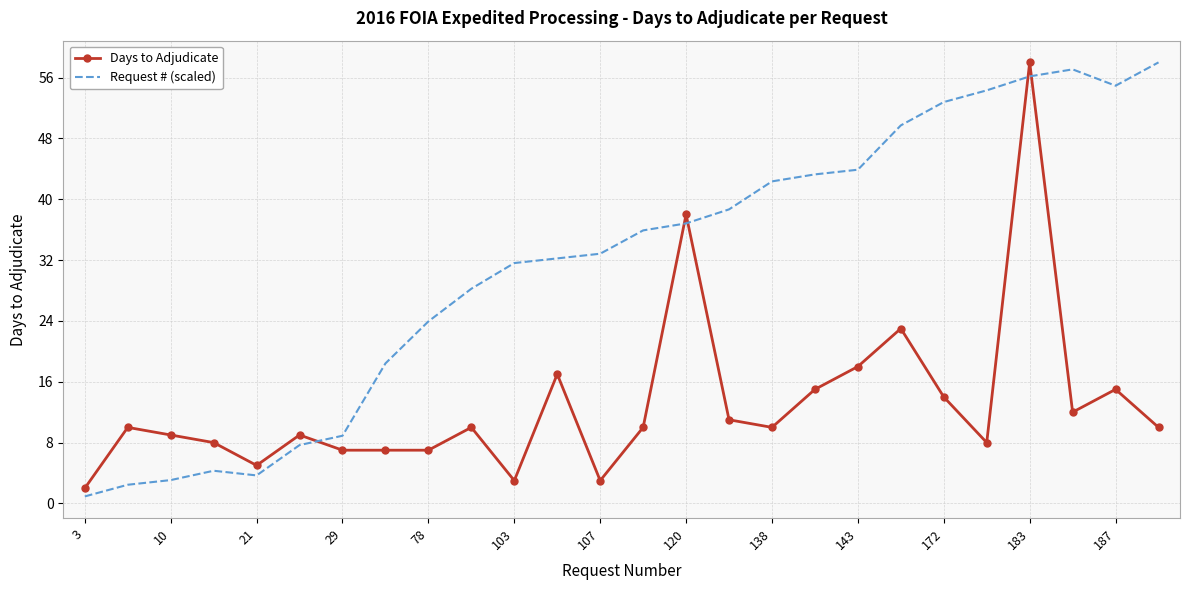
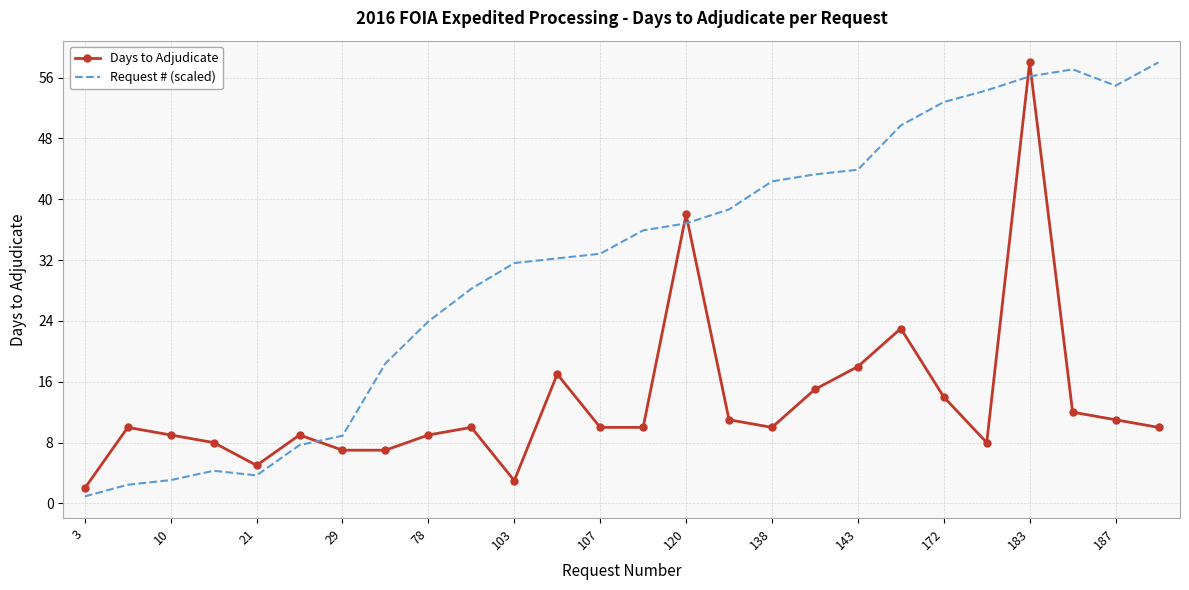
Days to Adjudicate, 78: 7 -> 9
Days to Adjudicate, 107: 3 -> 10
Days to Adjudicate, 187: 15 -> 11
